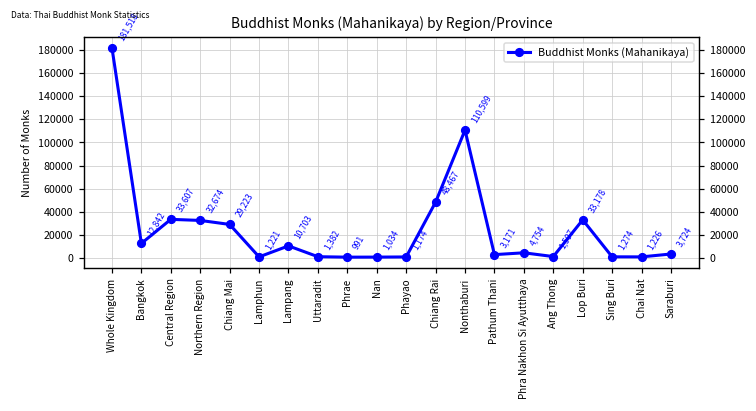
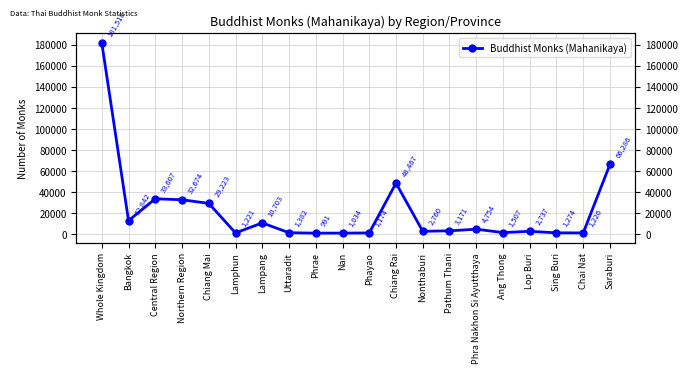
Nonthaburi: 110,599 -> 2,760
Lop Buri: 33,178 -> 2,737
Saraburi: 3,724 -> 66,286
